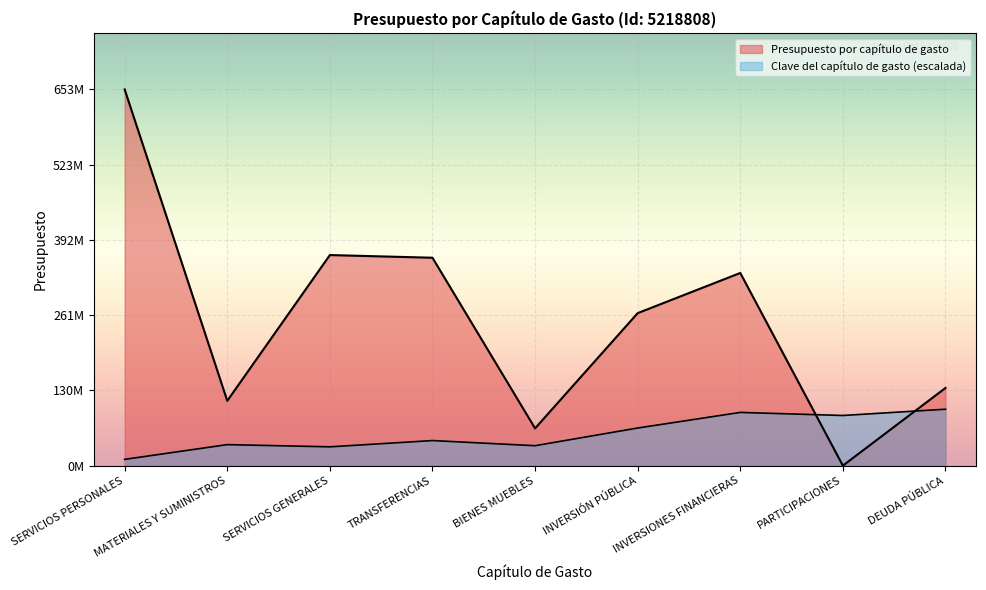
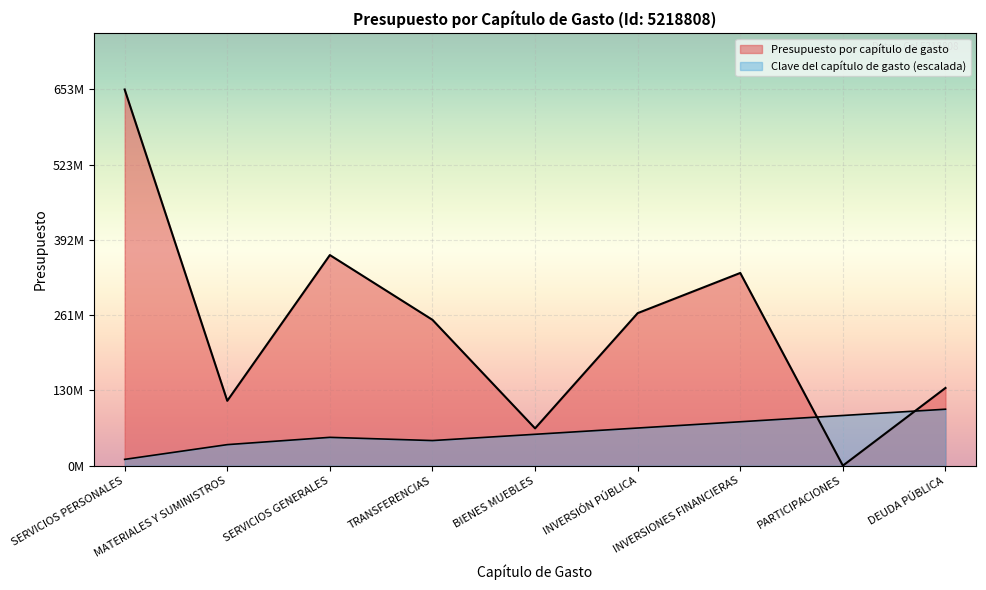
Clave del capítulo de gasto (escalada), SERVICIOS GENERALES: 30000000 -> 50000000
Presupuesto por capítulo de gasto, TRANSFERENCIAS: 360000000 -> 250000000
Clave del capítulo de gasto (escalada), BIENES MUEBLES: 30000000 -> 50000000
Clave del capítulo de gasto (escalada), INVERSIONES FINANCIERAS: 90000000 -> 80000000
